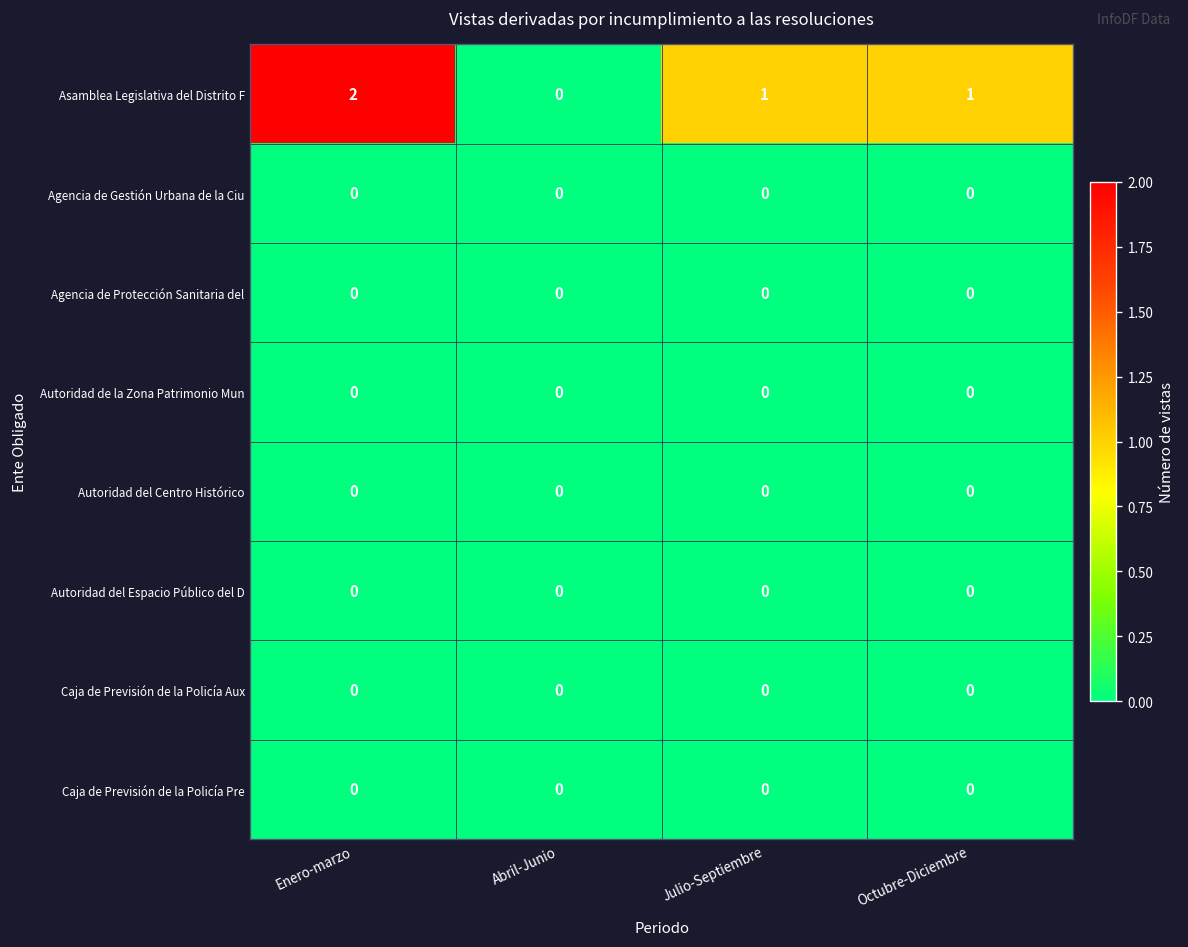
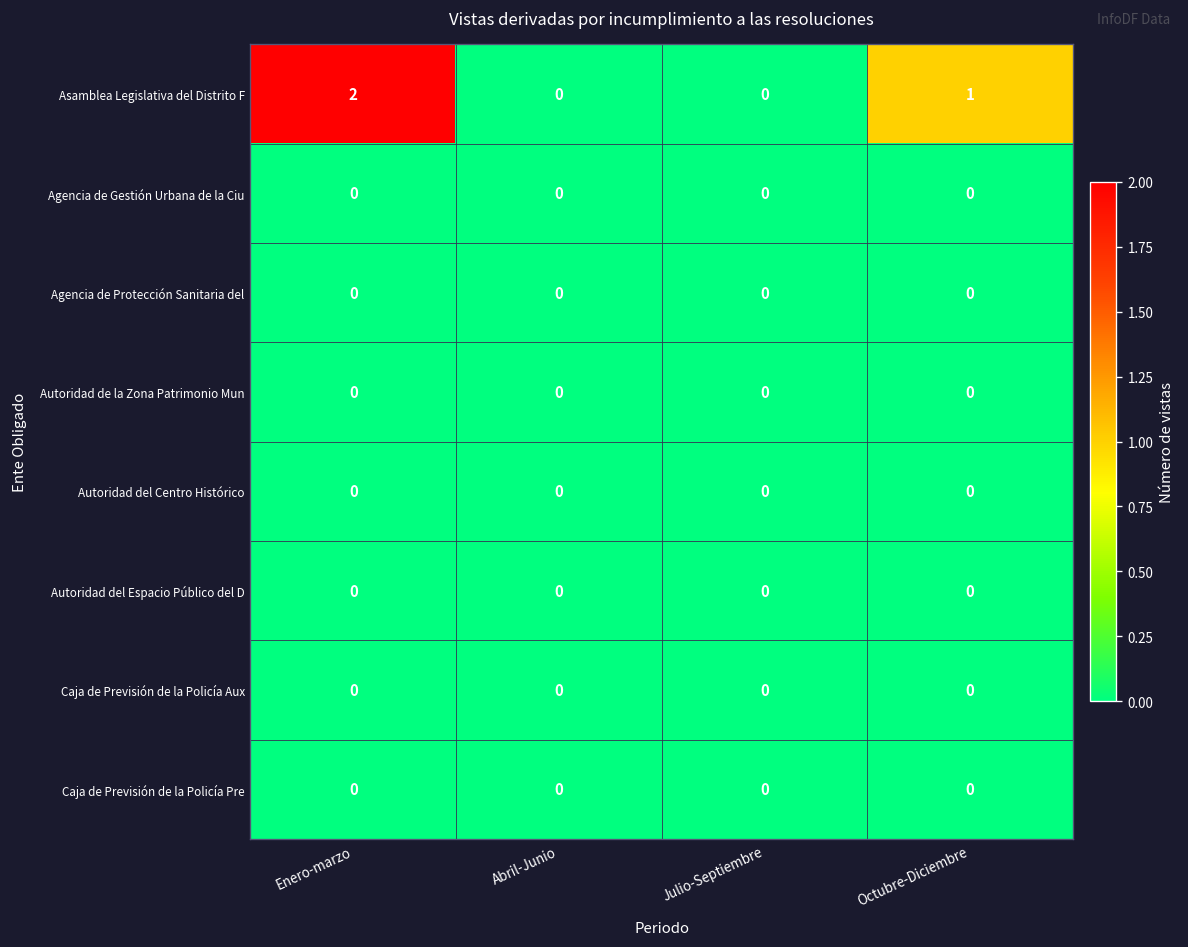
Asamblea Legislativa del Distrito F, Julio-Septiembre: 1 -> 0
